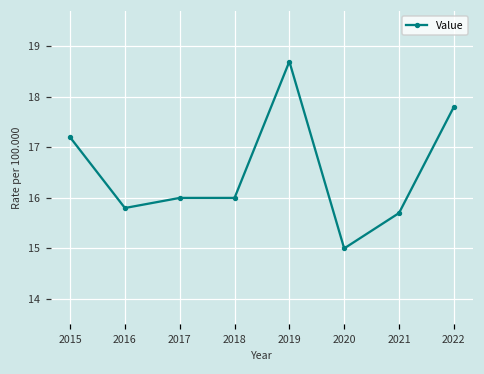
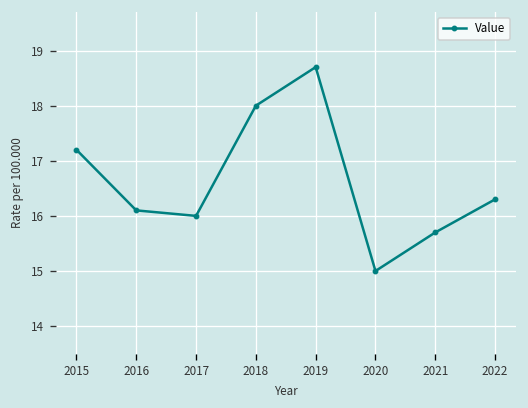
2016: 15.8 -> 16.1
2018: 16 -> 18
2022: 17.8 -> 16.3
